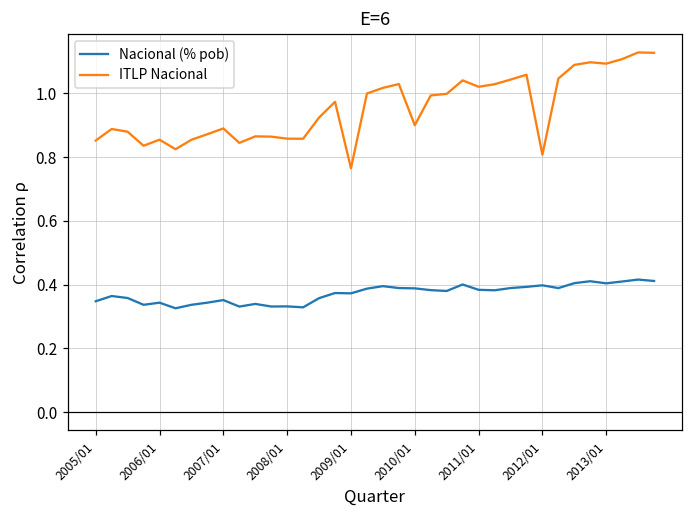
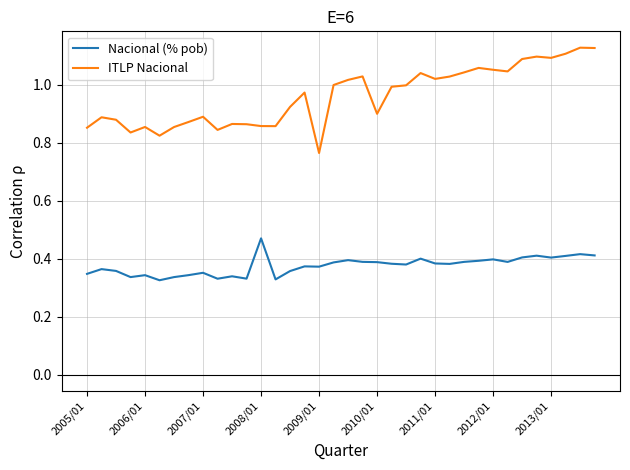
Nacional (% pob), 2008/01: 0.33 -> 0.47
ITLP Nacional, 2012/01: 0.81 -> 1.05
